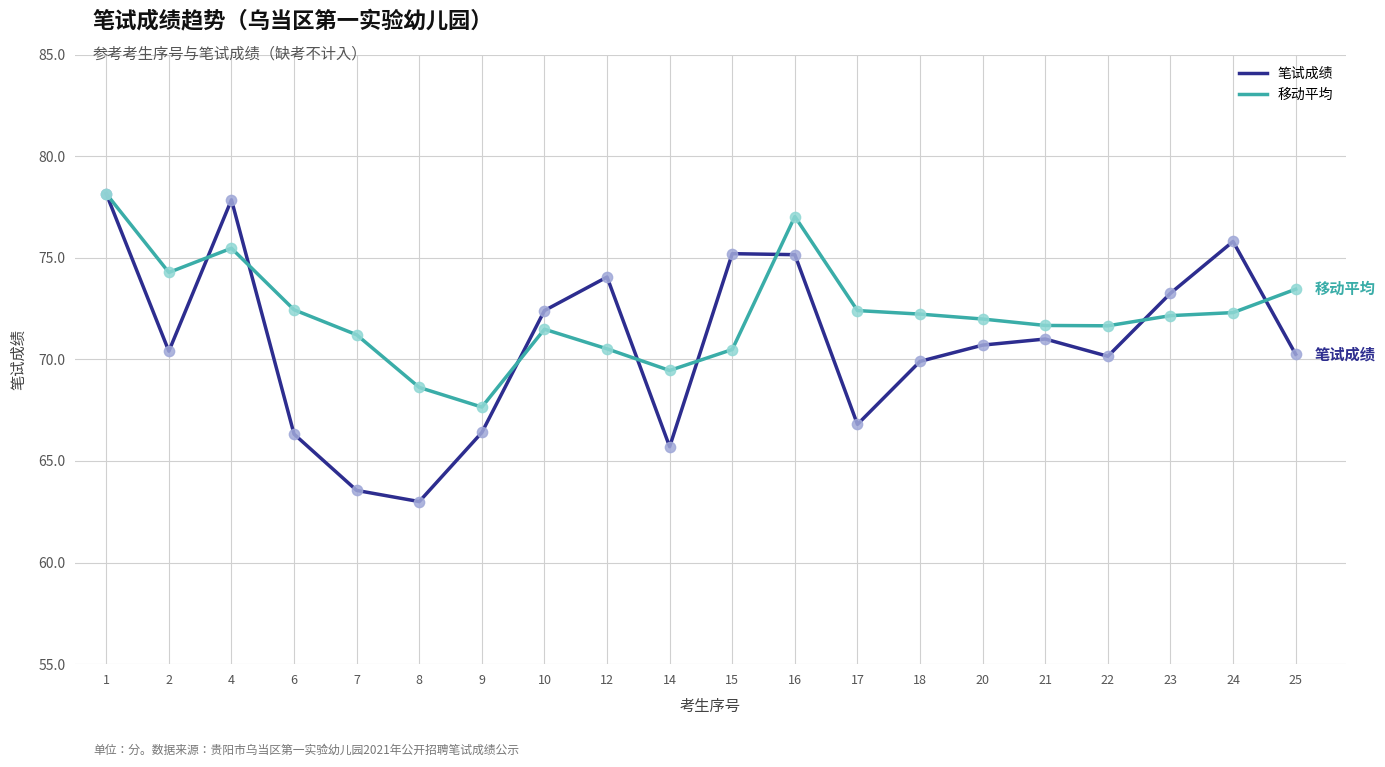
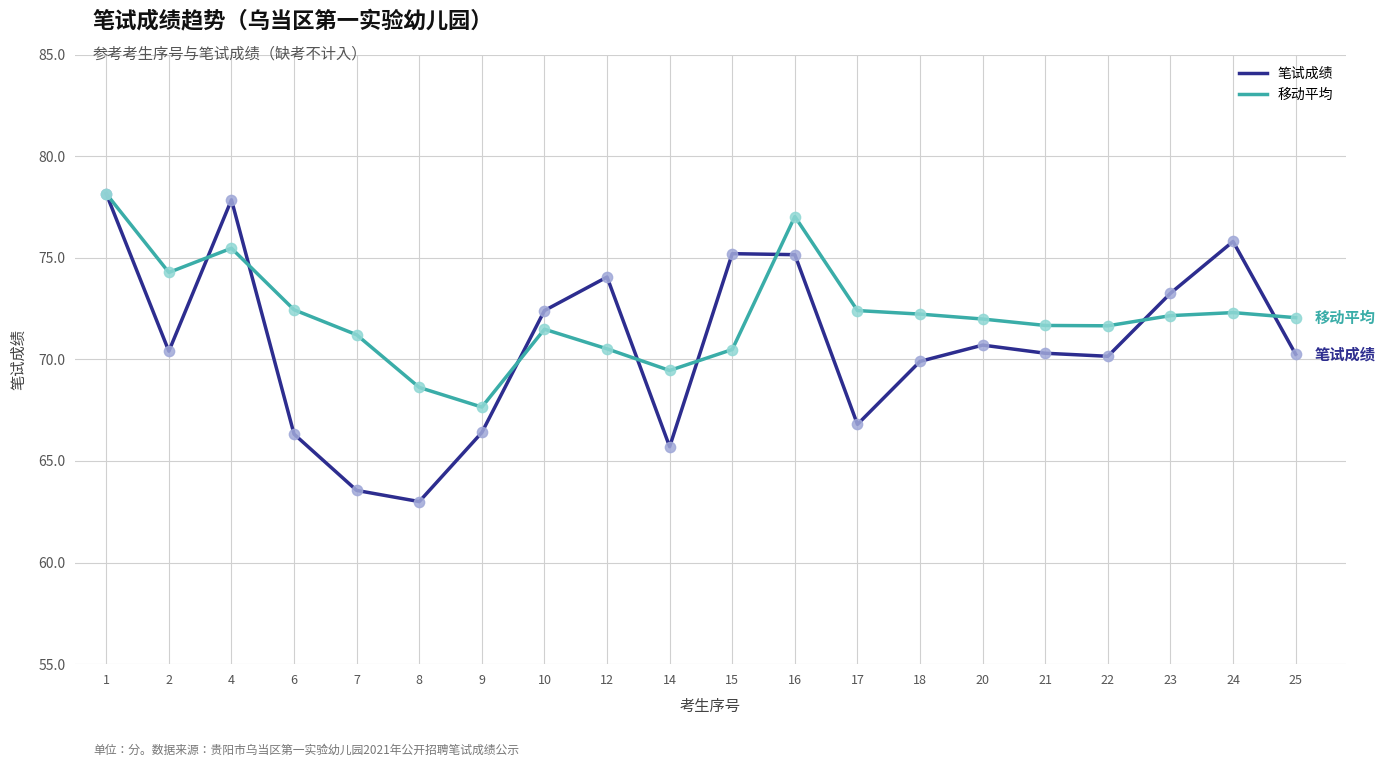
笔试成绩, 21: 71.0 -> 70.3
移动平均, 25: 73.5 -> 72.1
